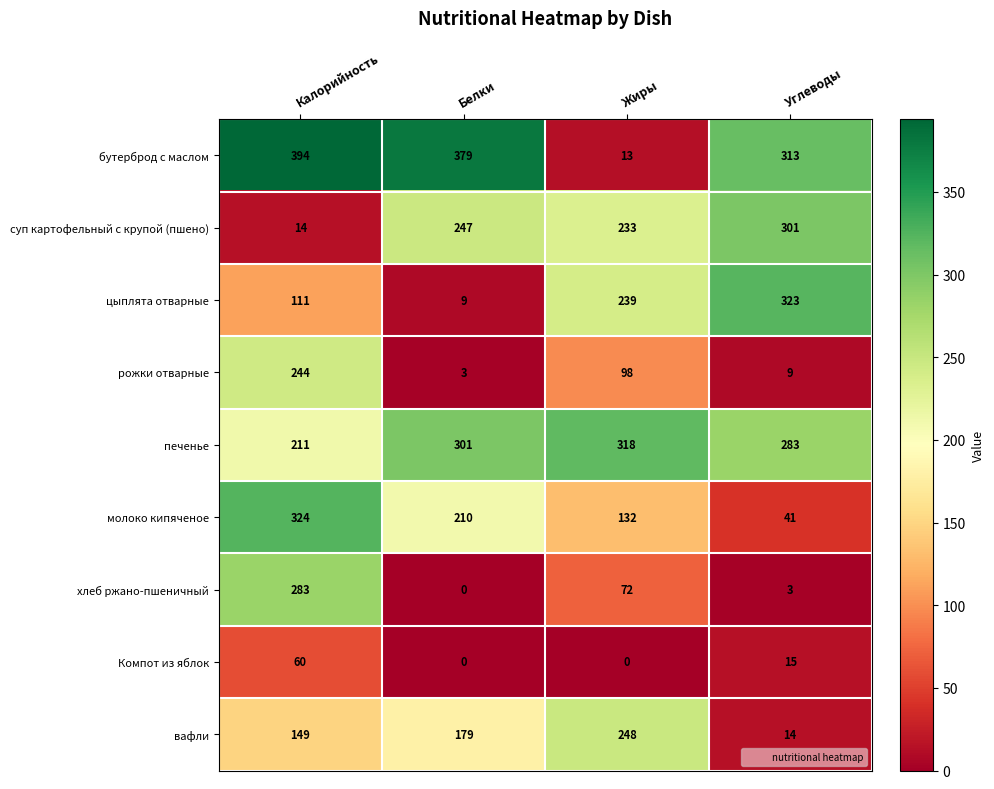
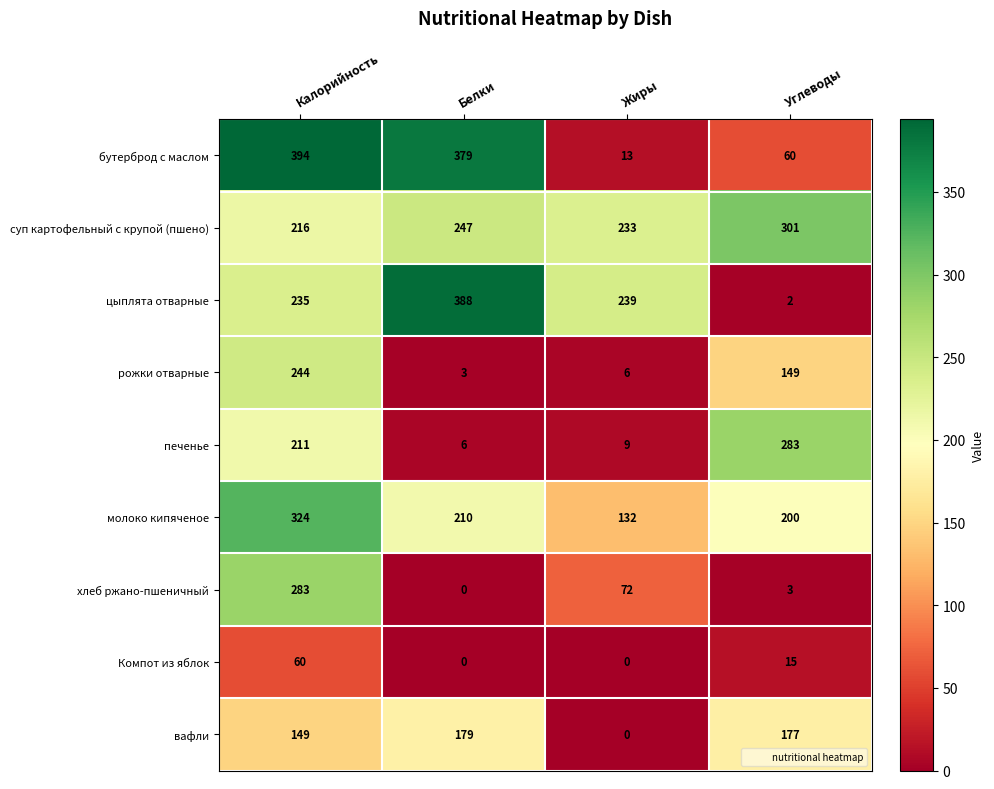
бутерброд с маслом, Углеводы: 313 -> 60
суп картофельный с крупой (пшено), Калорийность: 14 -> 216
цыплята отварные, Калорийность: 111 -> 235
цыплята отварные, Белки: 9 -> 388
цыплята отварные, Углеводы: 323 -> 2
рожки отварные, Жиры: 98 -> 6
рожки отварные, Углеводы: 9 -> 149
печенье, Белки: 301 -> 6
печенье, Жиры: 318 -> 9
молоко кипяченое, Углеводы: 41 -> 200
вафли, Жиры: 248 -> 0
вафли, Углеводы: 14 -> 177
